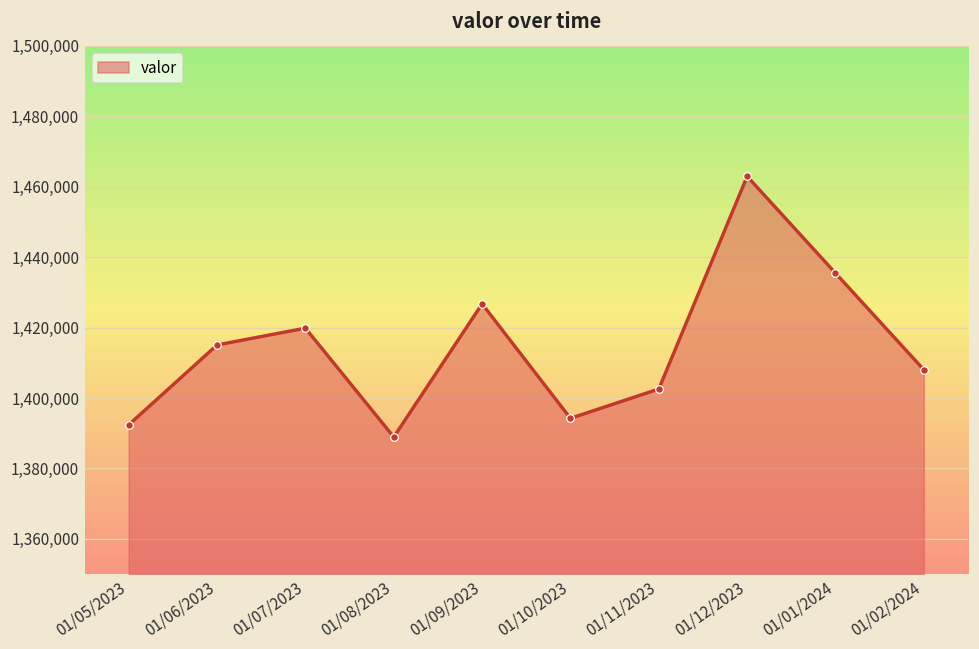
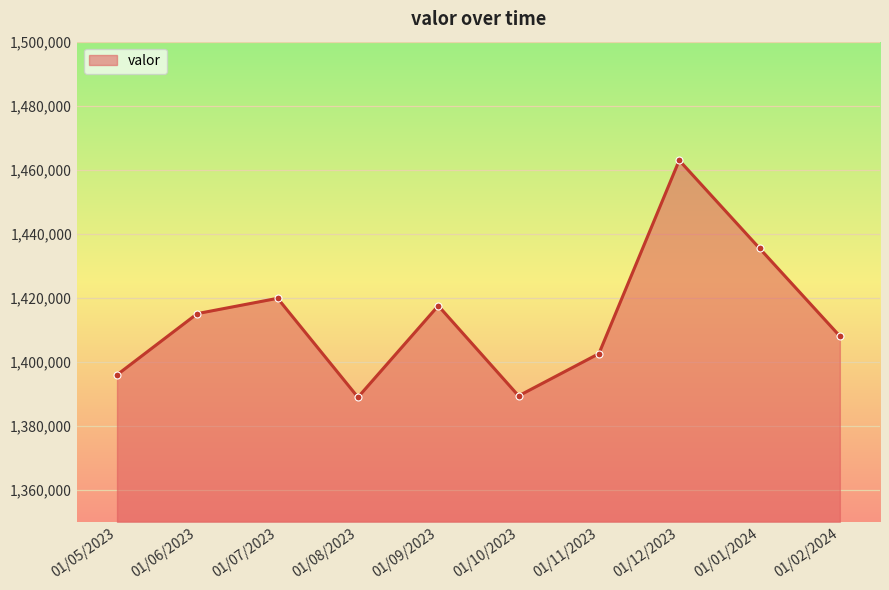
01/05/2023: 1,392,000 -> 1,396,000
01/09/2023: 1,427,000 -> 1,418,000
01/10/2023: 1,394,000 -> 1,389,000
